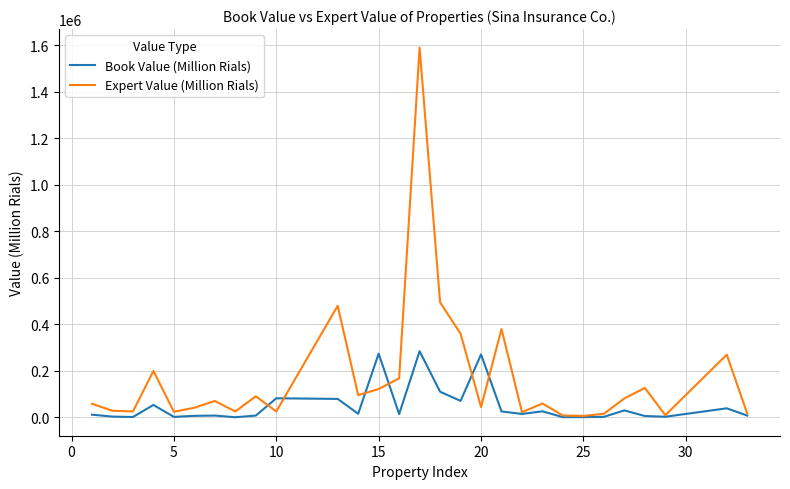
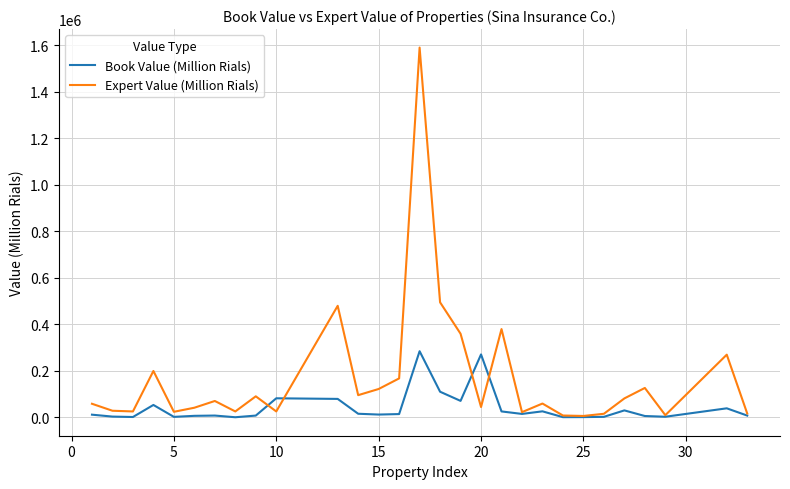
Book Value (Million Rials), 15: 270000 -> 10000
